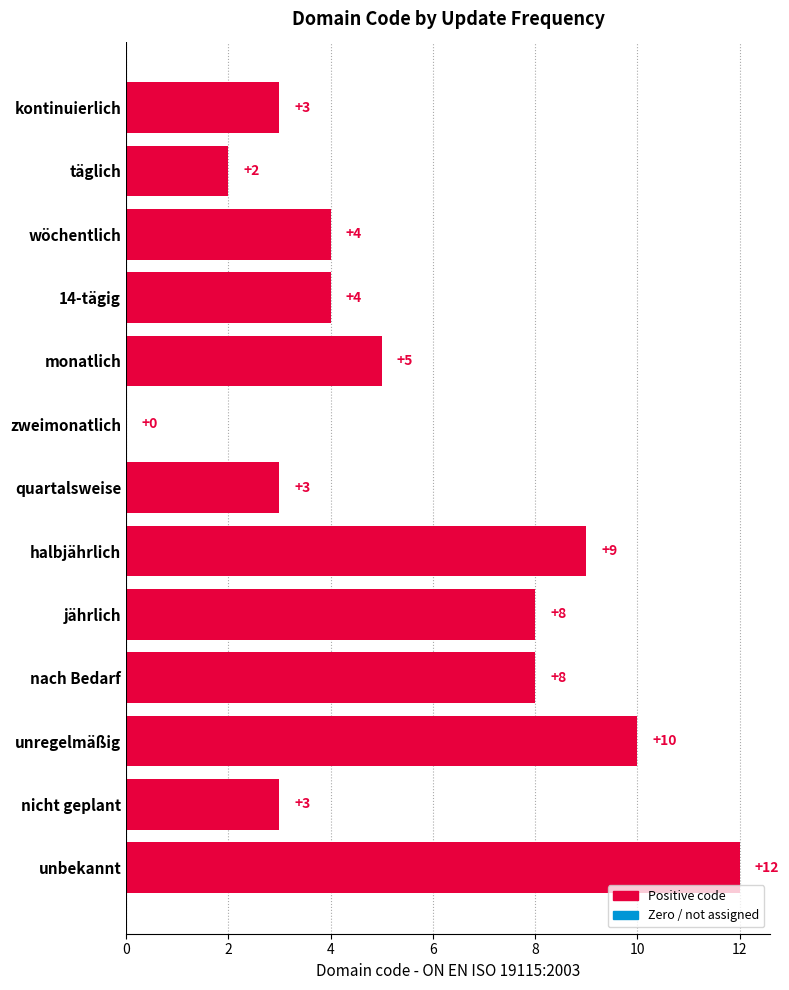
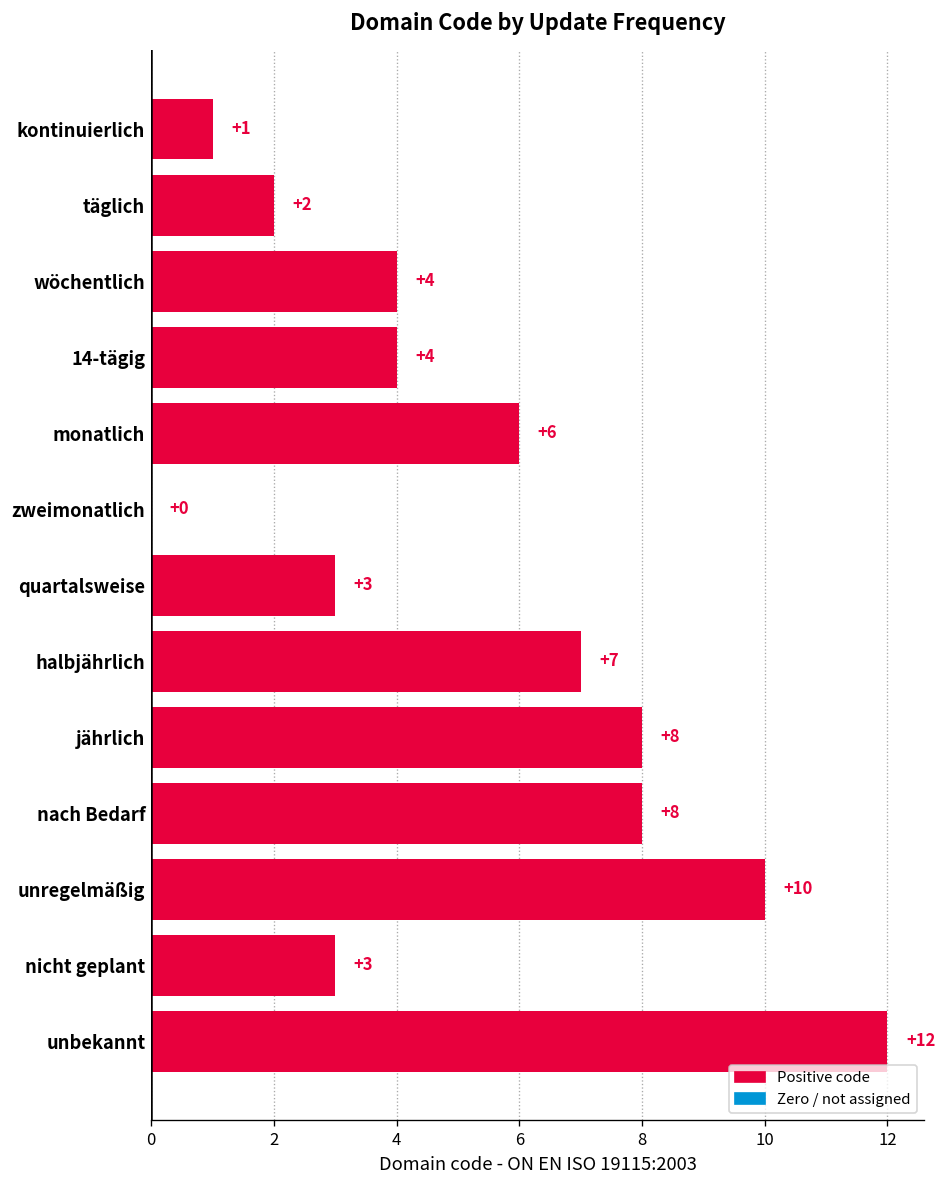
kontinuierlich: +3 -> +1
monatlich: +5 -> +6
halbjährlich: +9 -> +7
